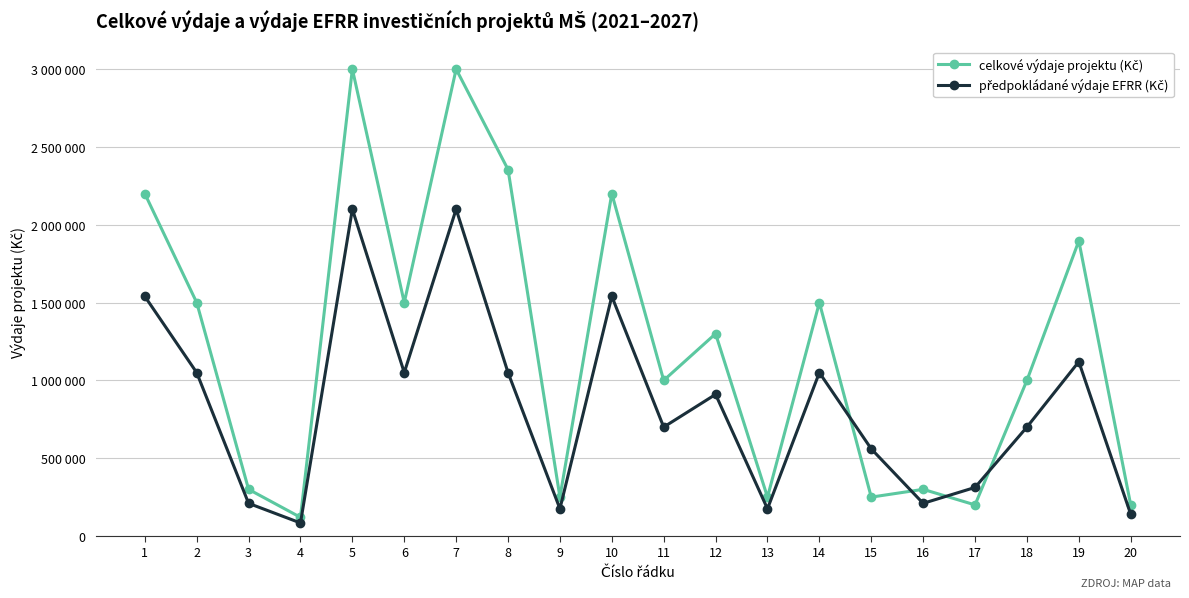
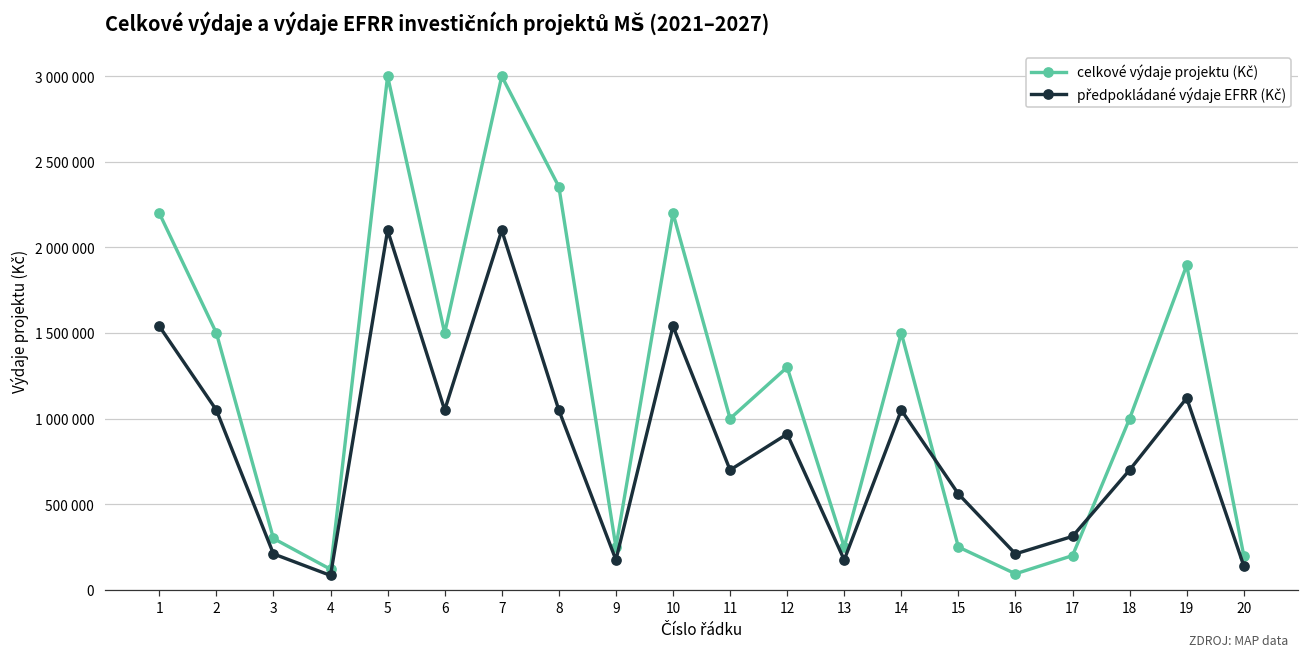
celkové výdaje projektu (Kč), 16: 300000 -> 90000
